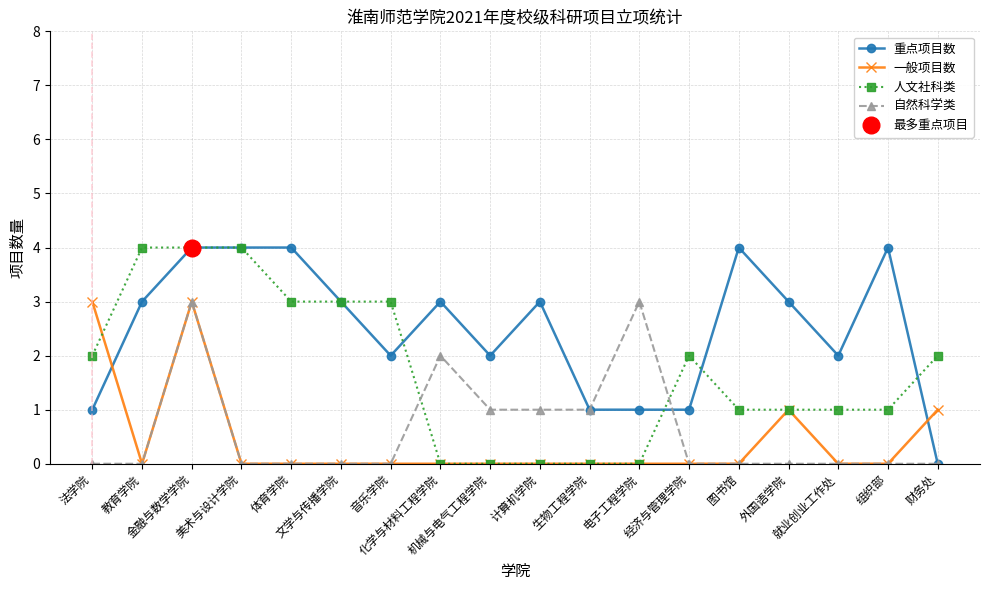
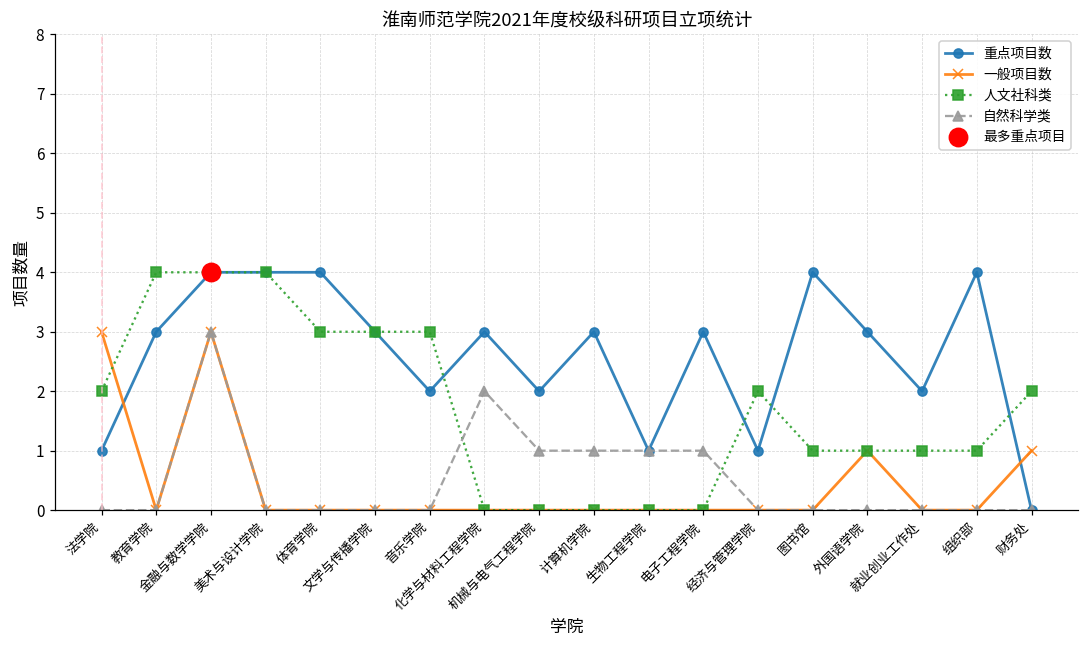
重点项目数, 电子工程学院: 1 -> 3
自然科学类, 电子工程学院: 3 -> 1
